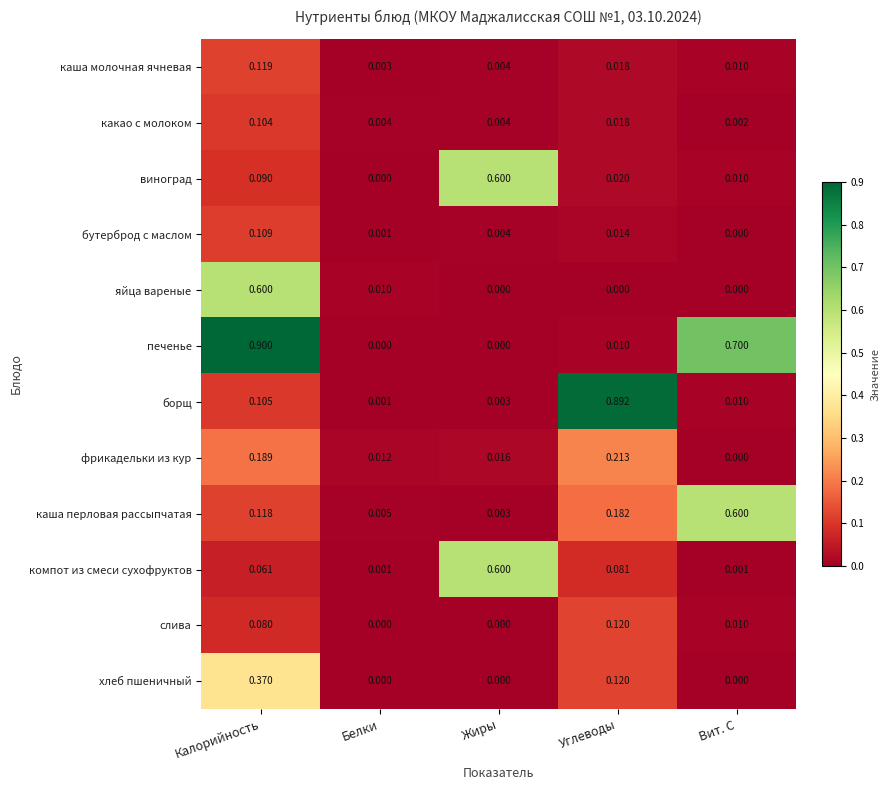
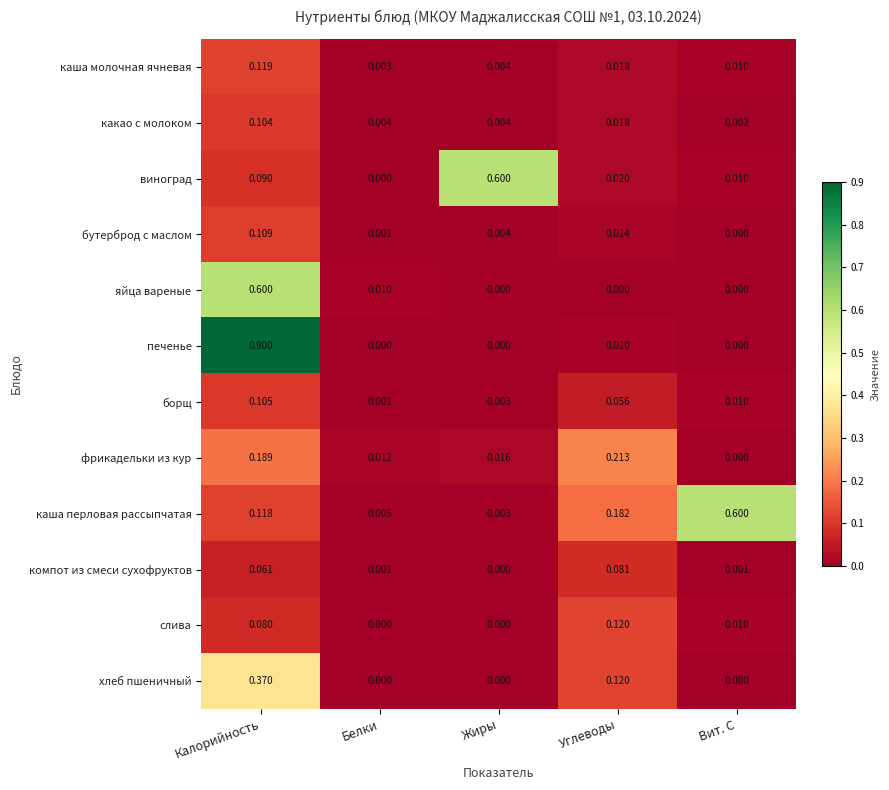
печенье, Вит. С: 0.700 -> 0.000
борщ, Углеводы: 0.892 -> 0.056
компот из смеси сухофруктов, Жиры: 0.600 -> 0.000
